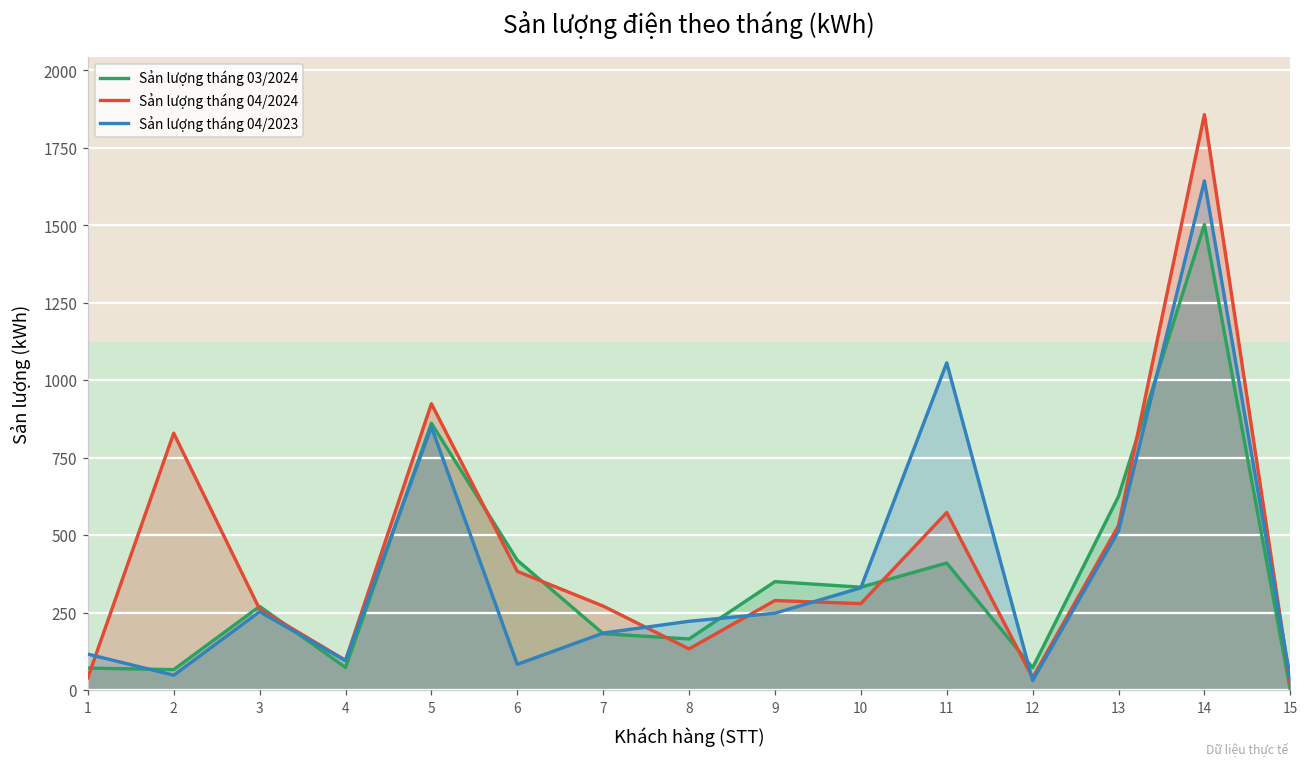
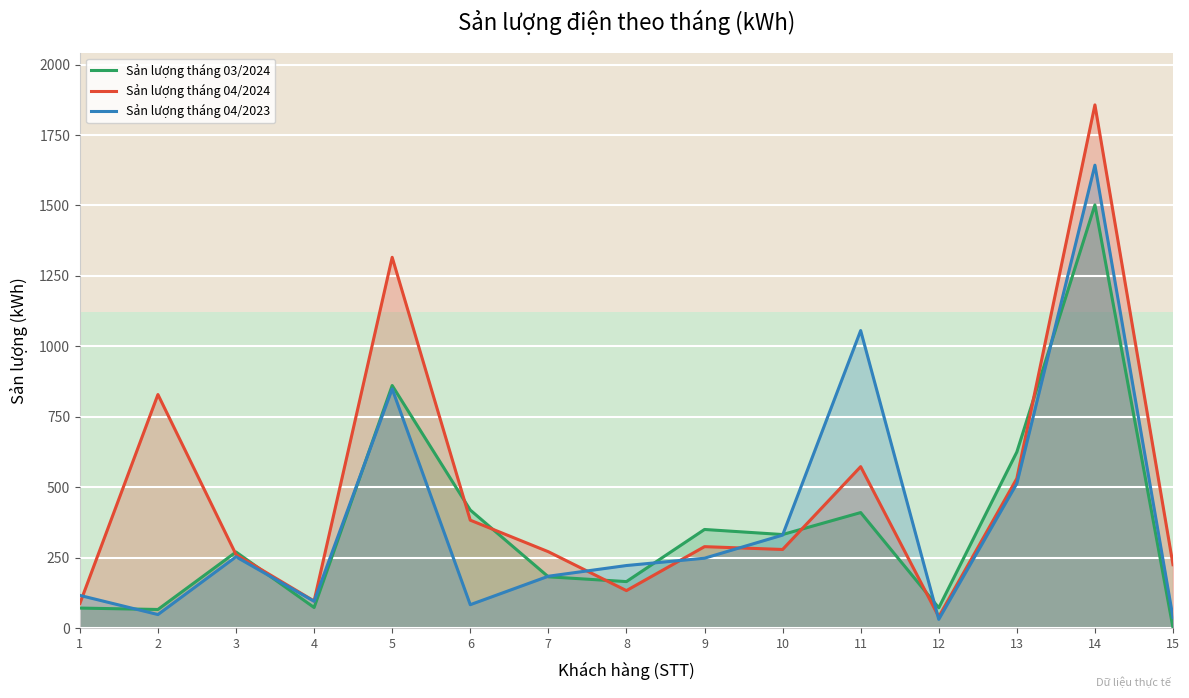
Sản lượng tháng 04/2024, 1: 40 -> 90
Sản lượng tháng 04/2024, 5: 920 -> 1320
Sản lượng tháng 04/2024, 15: 20 -> 230
